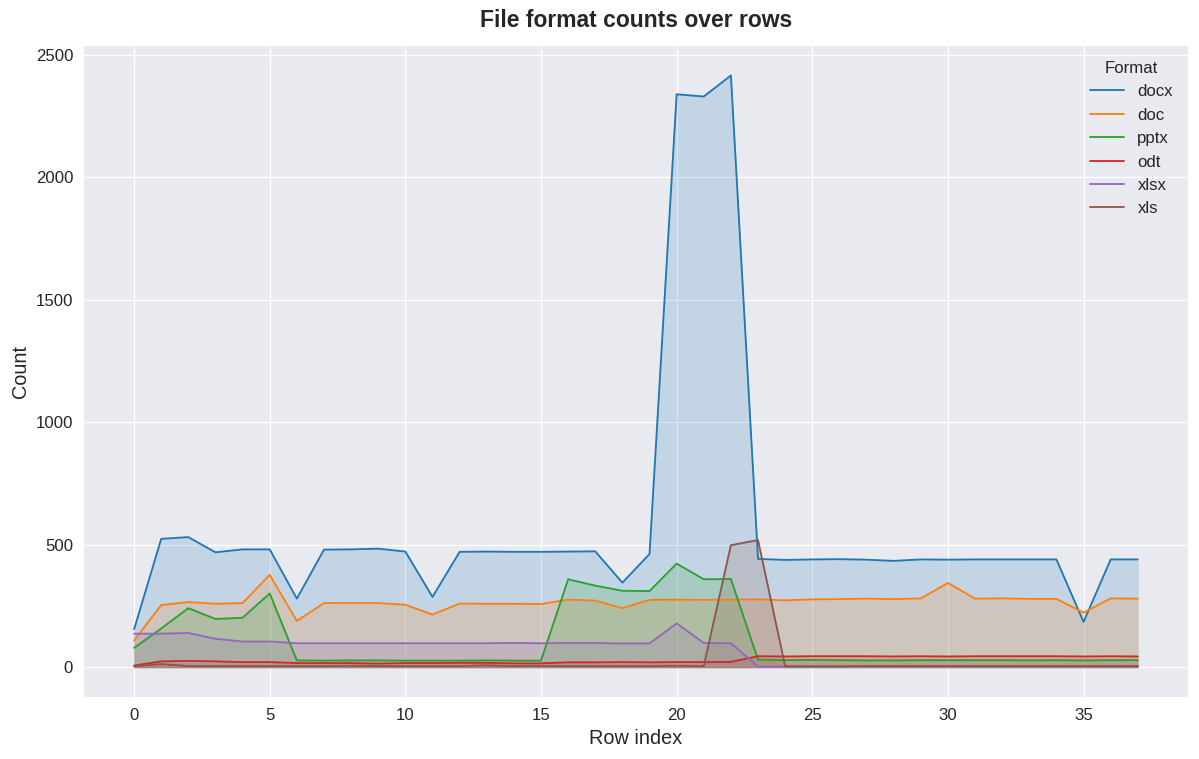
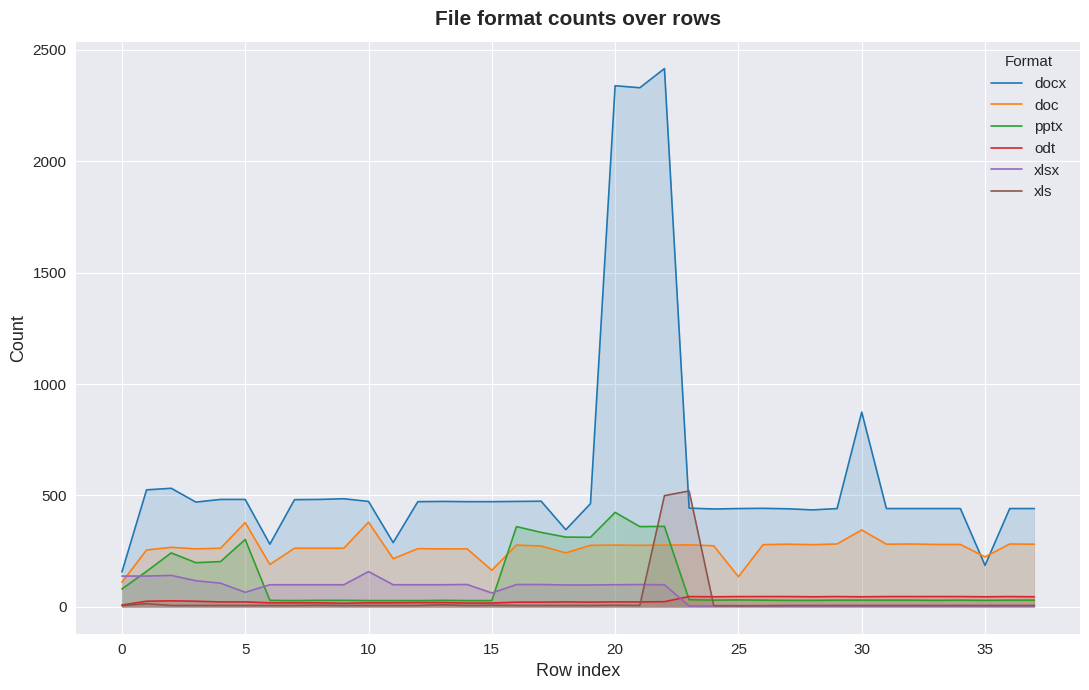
xlsx, 5: 110 -> 70
doc, 10: 260 -> 380
xlsx, 10: 100 -> 160
doc, 15: 260 -> 160
xlsx, 15: 100 -> 60
xlsx, 20: 180 -> 100
doc, 25: 280 -> 140
docx, 30: 440 -> 870
